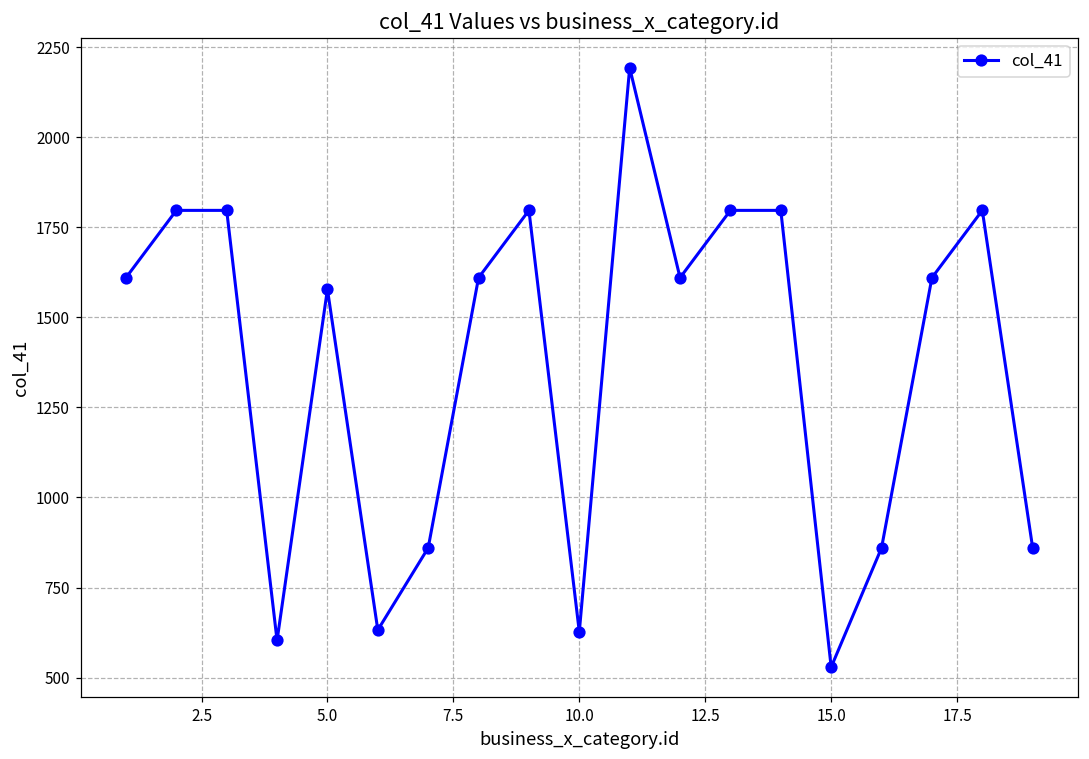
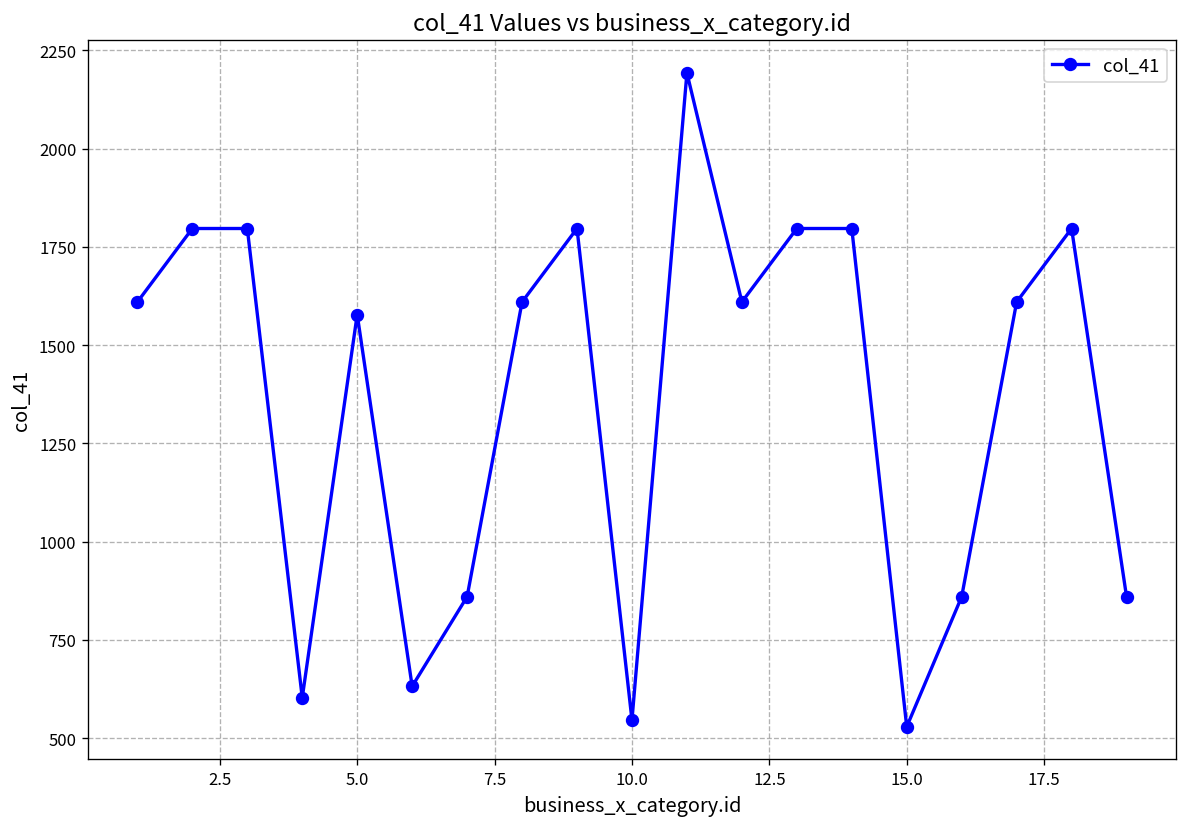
10.0: 630 -> 550
